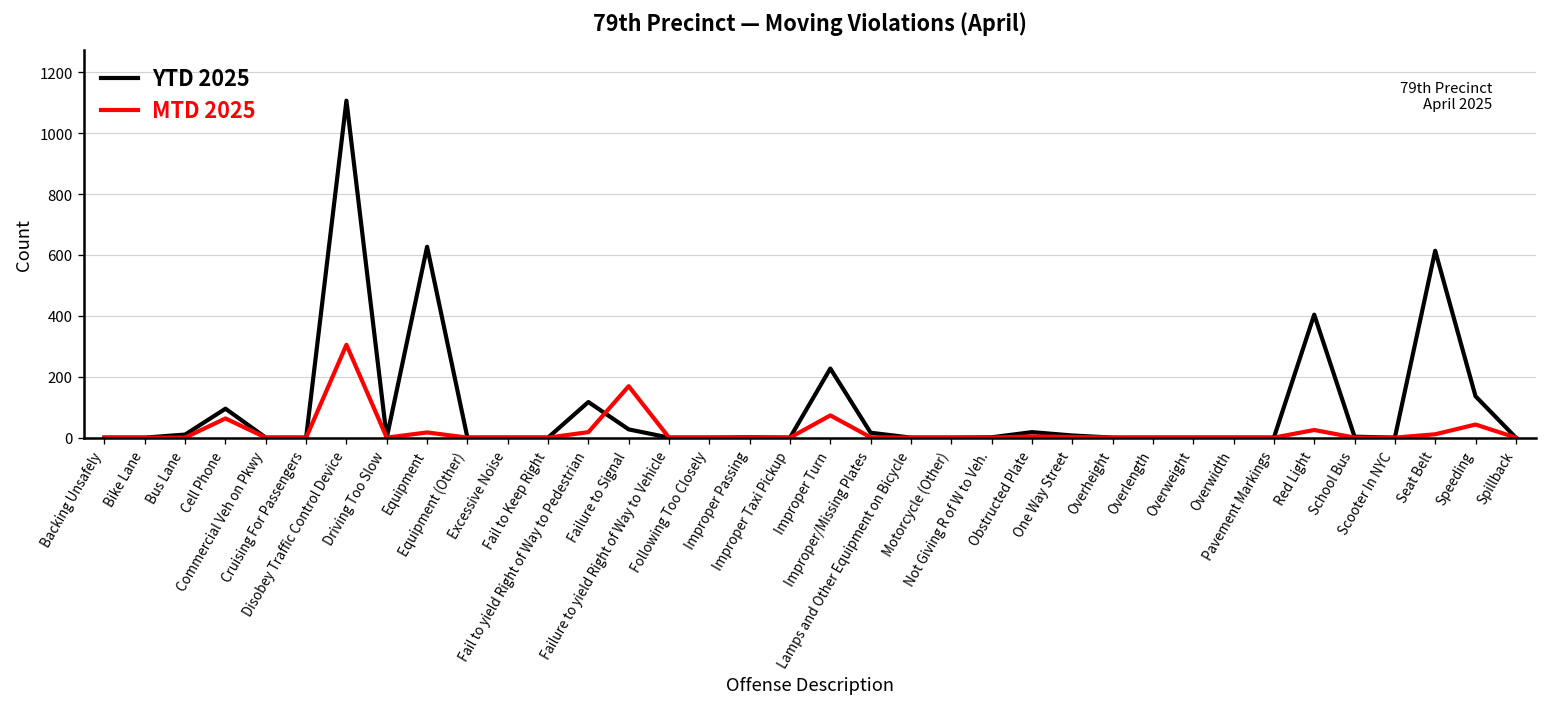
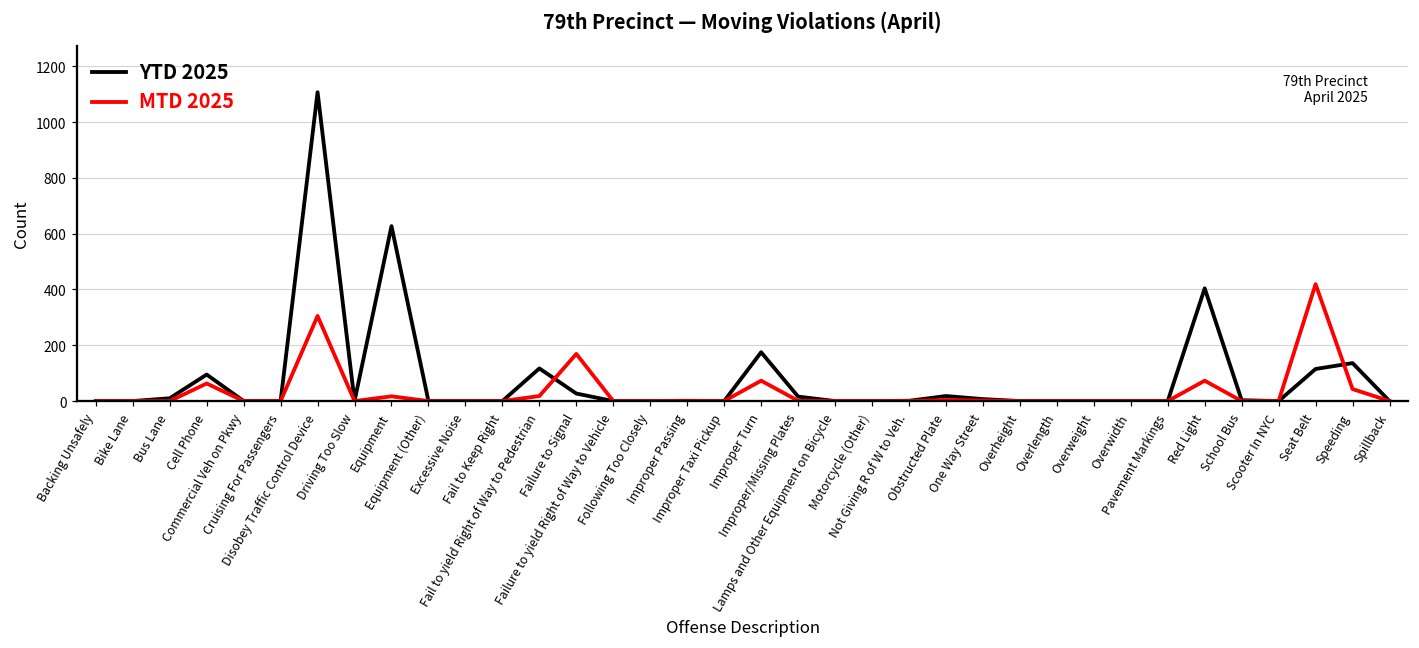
YTD 2025, Improper Turn: 230 -> 180
MTD 2025, Red Light: 30 -> 70
YTD 2025, Seat Belt: 610 -> 120
MTD 2025, Seat Belt: 10 -> 420
